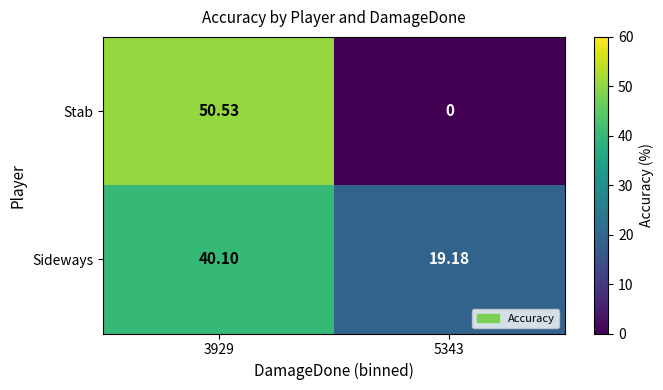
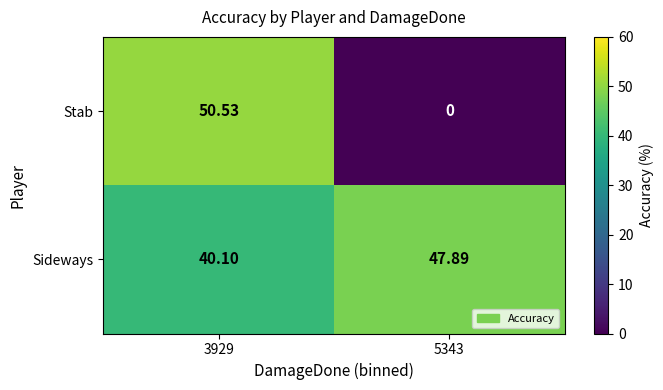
Sideways, 5343: 19.18 -> 47.89
